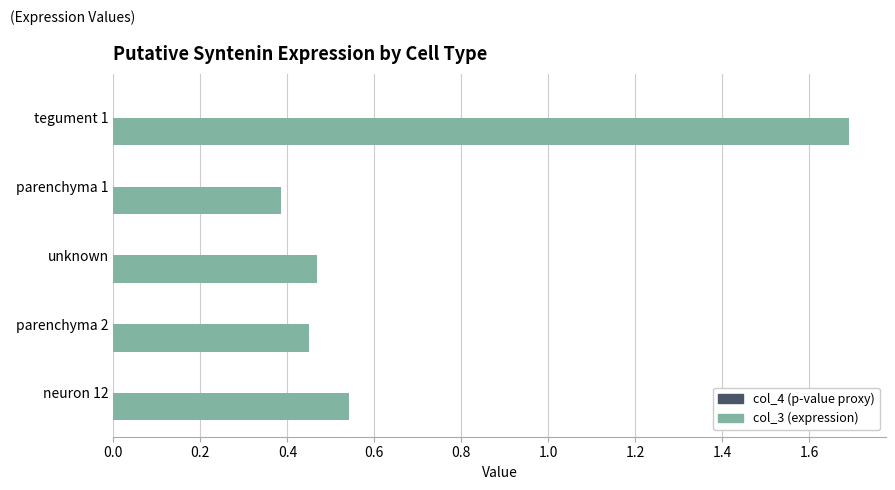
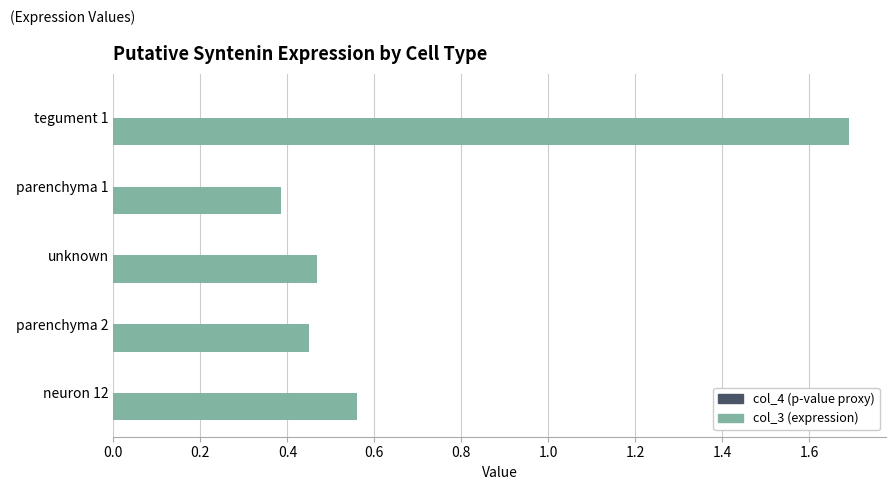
col_3 (expression), neuron 12: 0.54 -> 0.56
